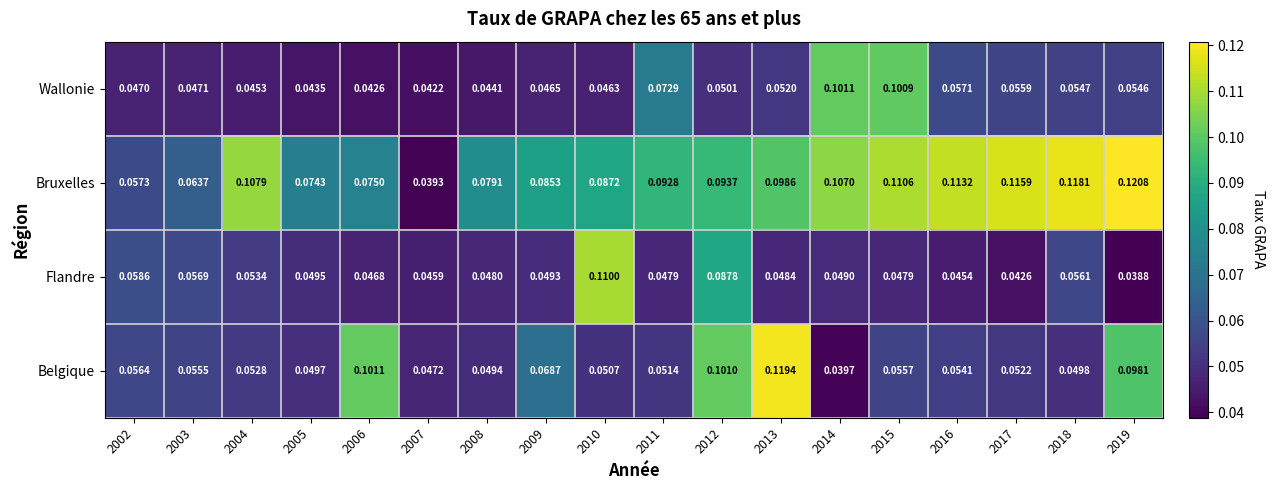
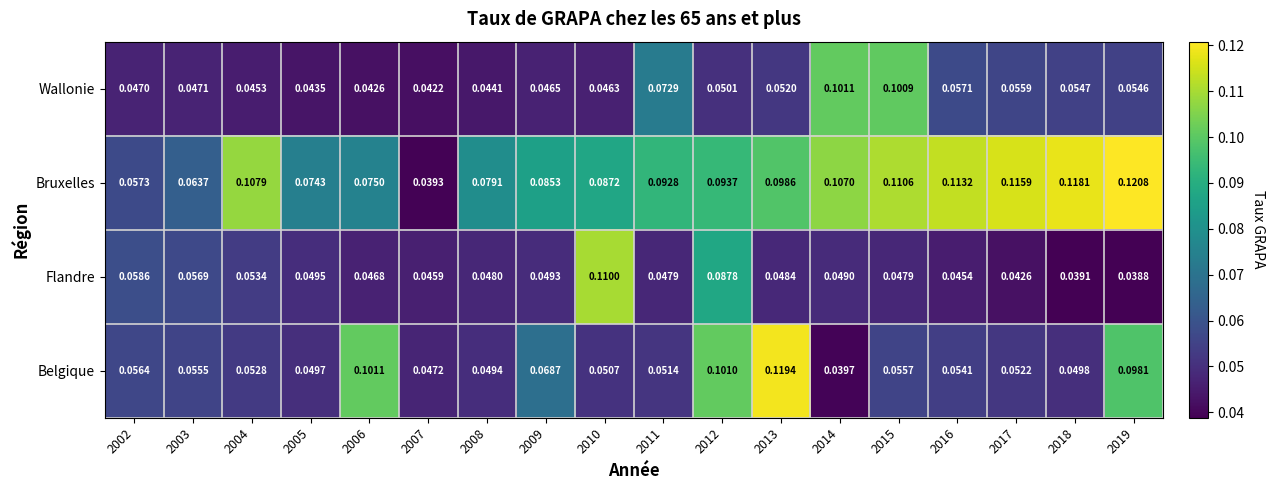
Flandre, 2018: 0.0561 -> 0.0391
